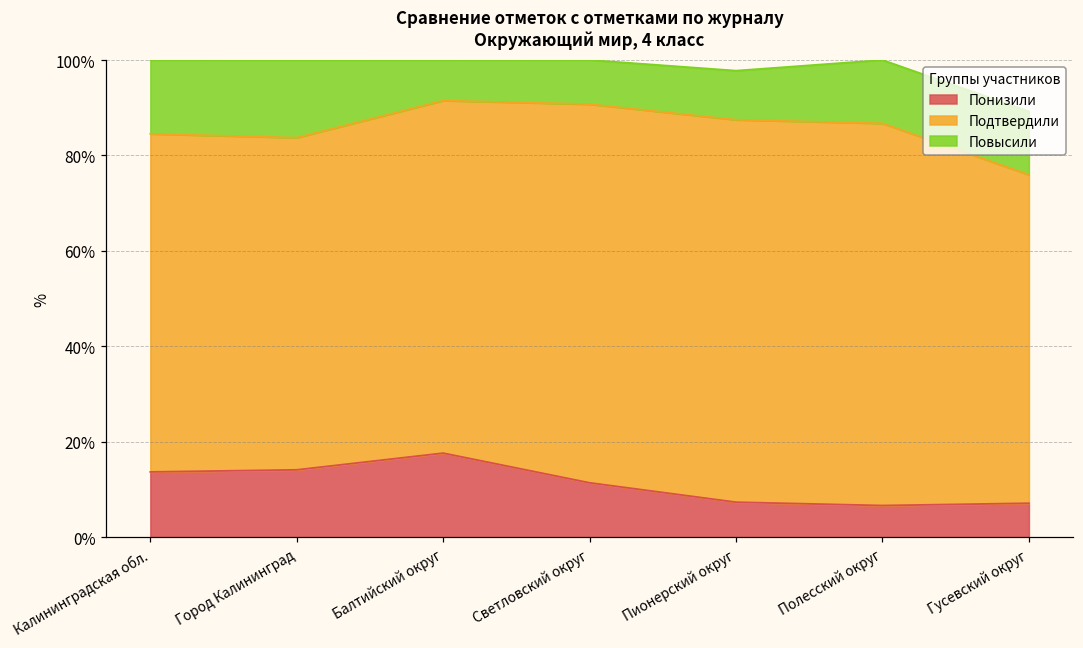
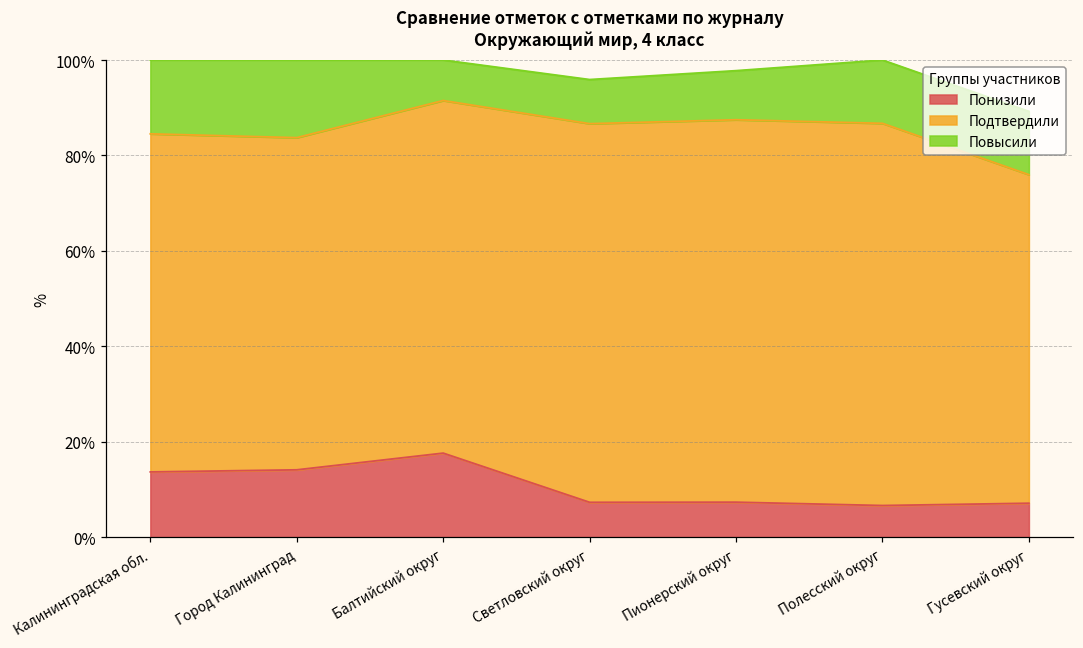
Понизили, Светловский округ: 11% -> 7%
